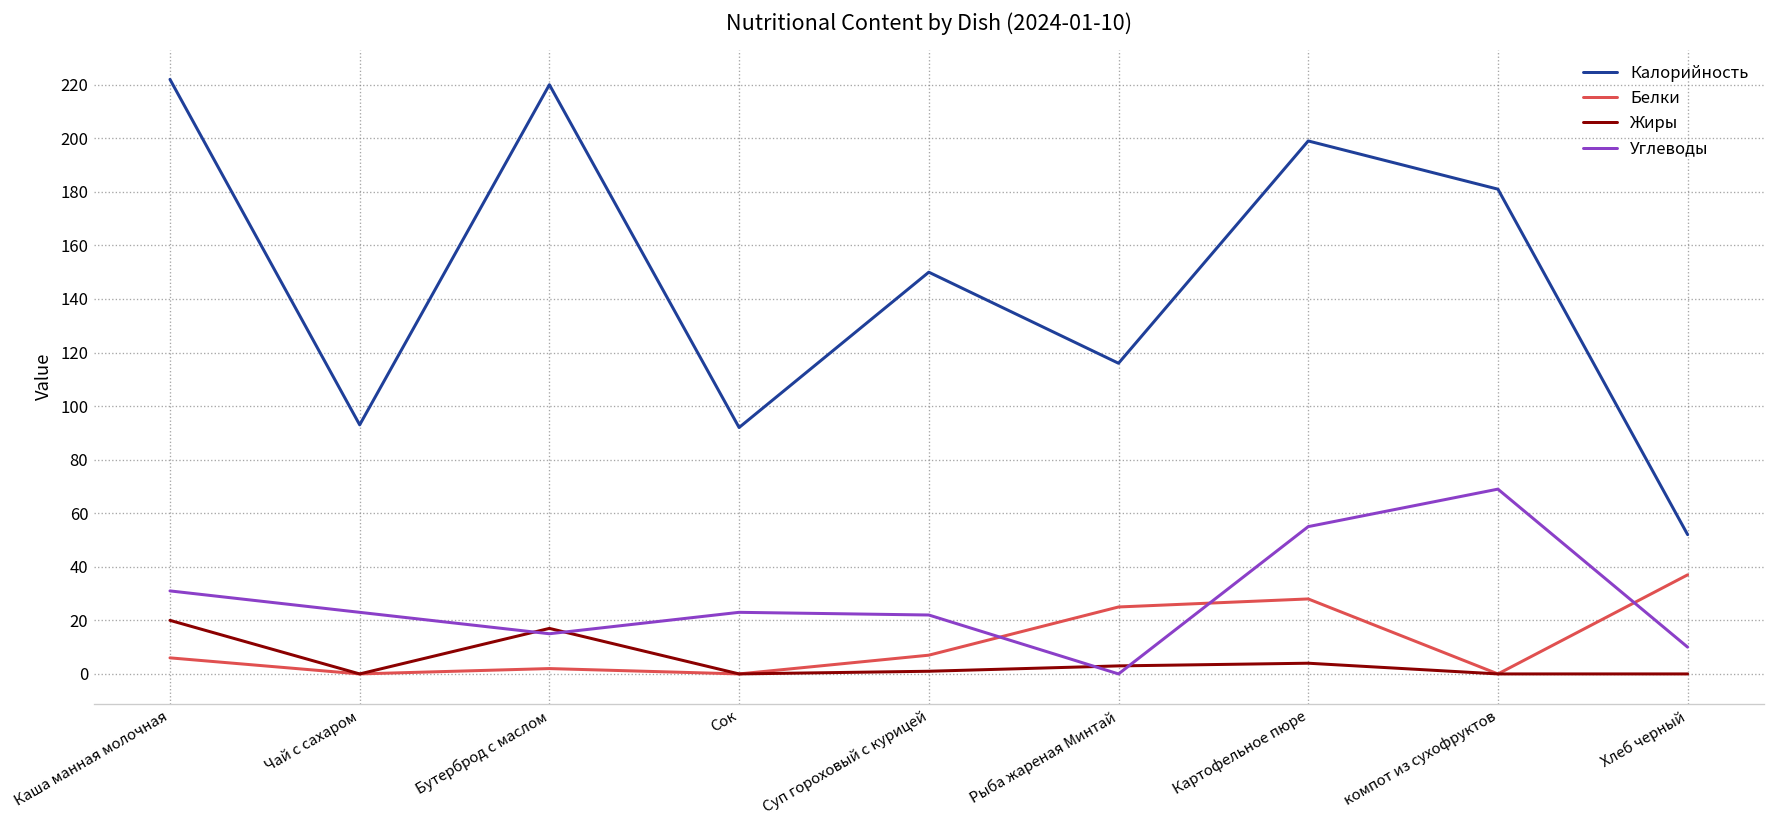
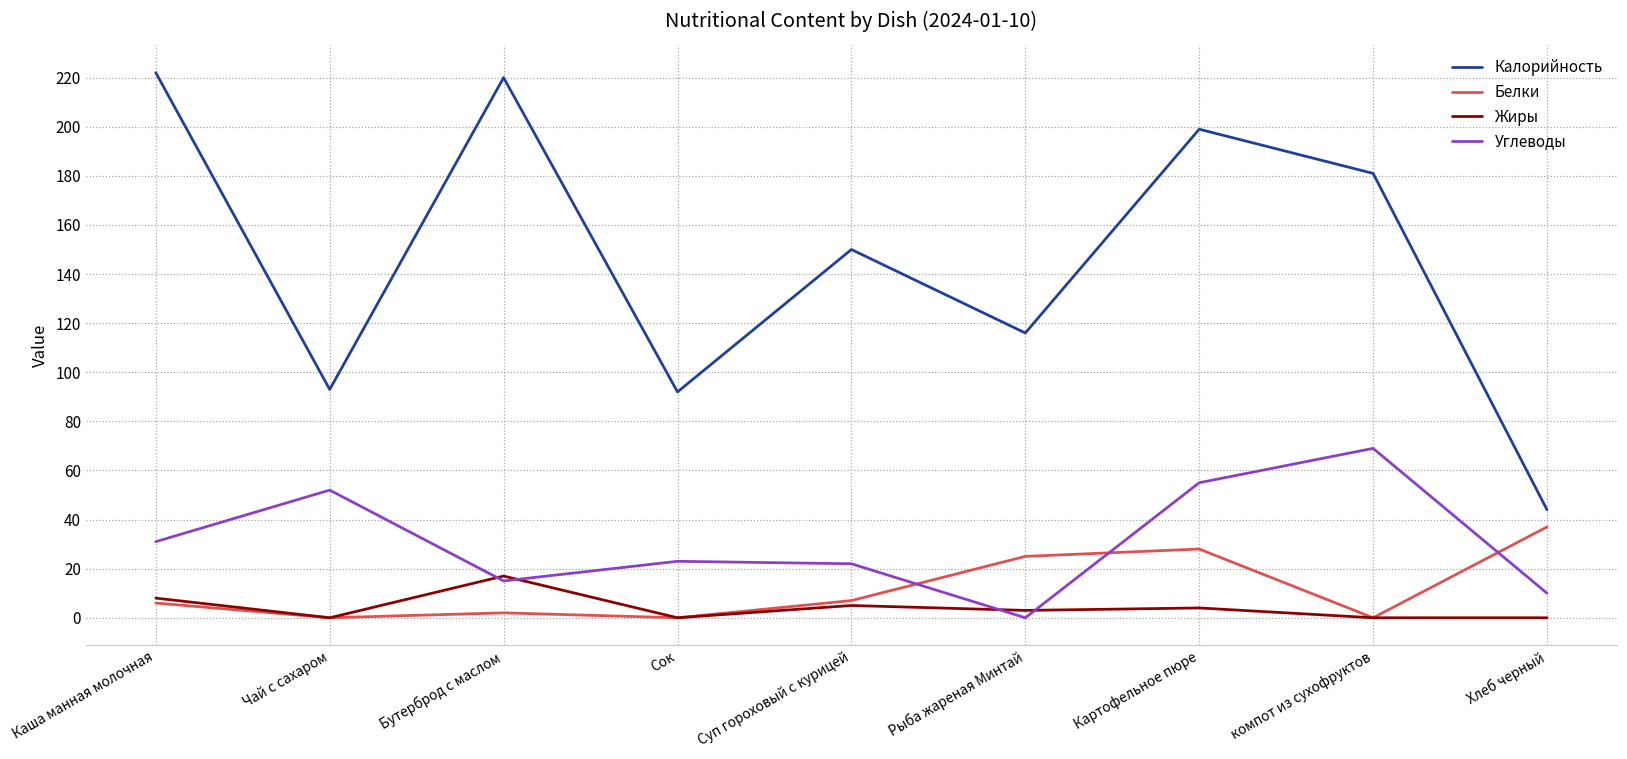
Жиры, Каша манная молочная: 20 -> 8
Углеводы, Чай с сахаром: 23 -> 52
Жиры, Суп гороховый с курицей: 1 -> 5
Калорийность, Хлеб черный: 52 -> 44
